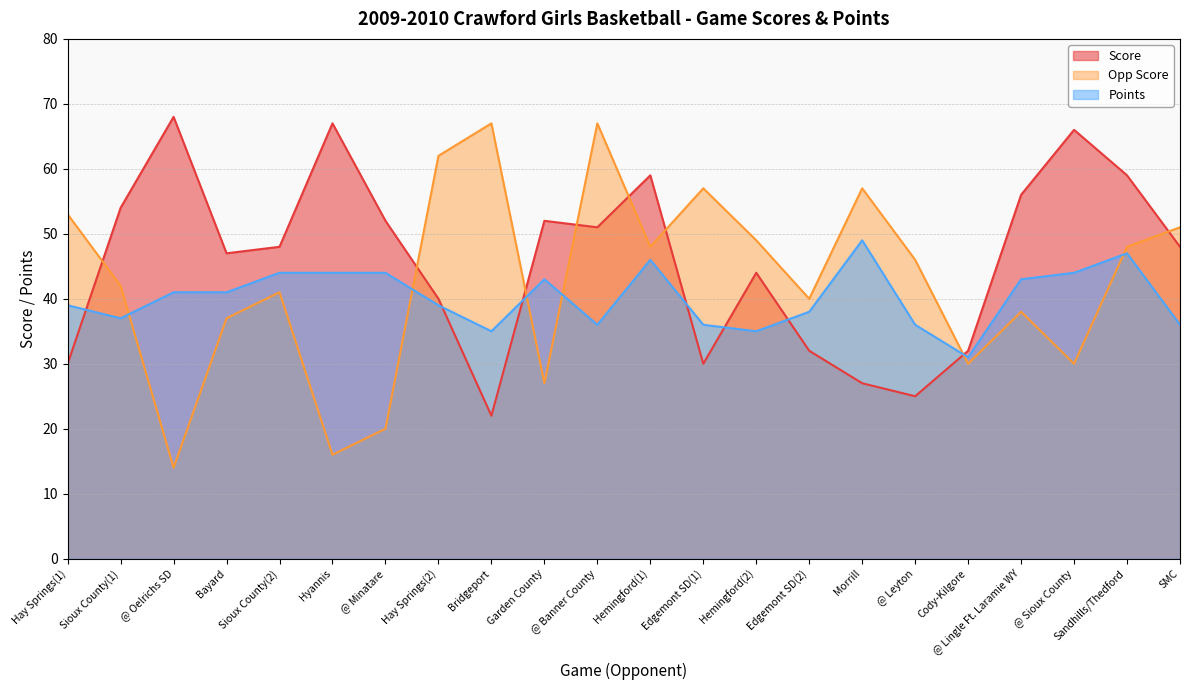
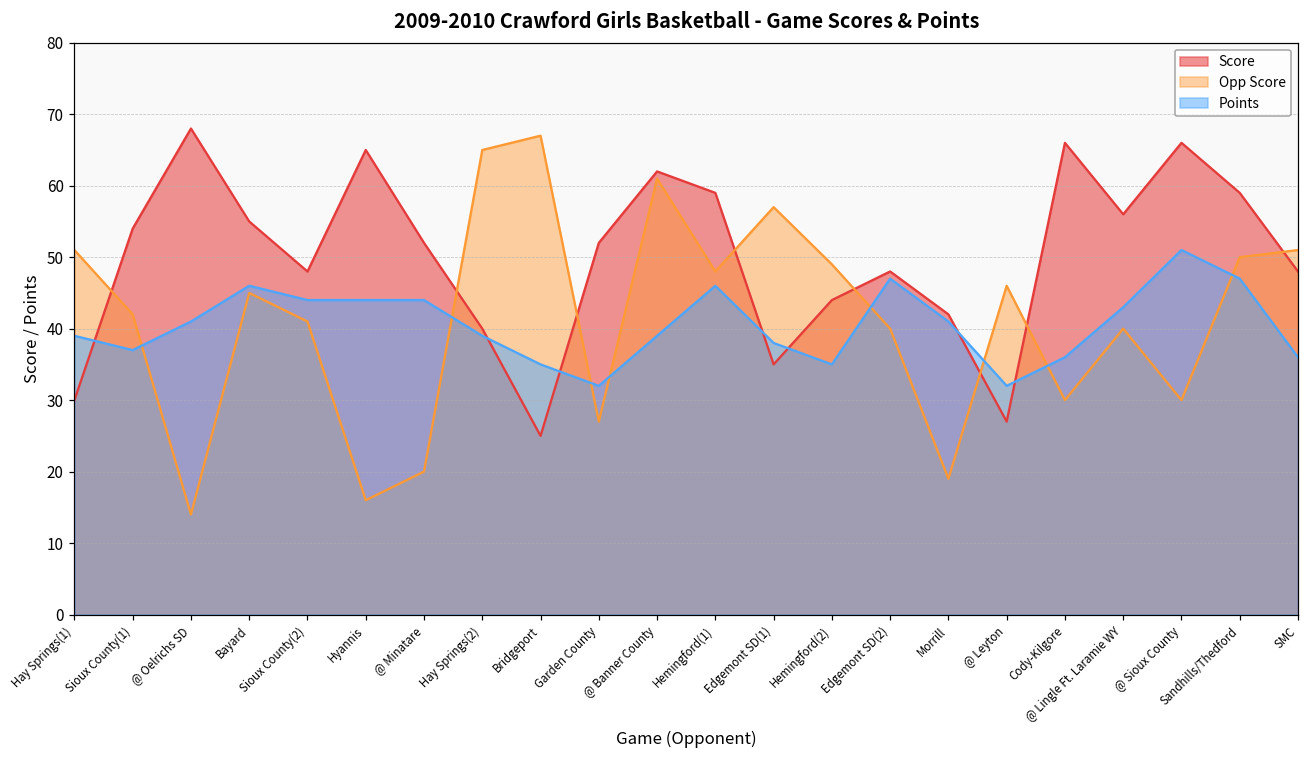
Opp Score, Hay Springs(1): 53 -> 51
Score, Bayard: 47 -> 55
Opp Score, Bayard: 37 -> 45
Points, Bayard: 41 -> 46
Score, Hyannis: 67 -> 65
Opp Score, Hay Springs(2): 62 -> 65
Score, Bridgeport: 22 -> 25
Points, Garden County: 43 -> 32
Score, @ Banner County: 51 -> 62
Opp Score, @ Banner County: 67 -> 61
Points, @ Banner County: 36 -> 39
Score, Edgemont SD(1): 30 -> 35
Points, Edgemont SD(1): 36 -> 38
Score, Edgemont SD(2): 32 -> 48
Points, Edgemont SD(2): 38 -> 47
Score, Morrill: 27 -> 42
Opp Score, Morrill: 57 -> 19
Points, Morrill: 49 -> 41
Score, @ Leyton: 25 -> 27
Points, @ Leyton: 36 -> 32
Score, Cody-Kilgore: 32 -> 66
Points, Cody-Kilgore: 31 -> 36
Opp Score, @ Lingle Ft. Laramie WY: 38 -> 40
Points, @ Sioux County: 44 -> 51
Opp Score, Sandhills/Thedford: 48 -> 50
